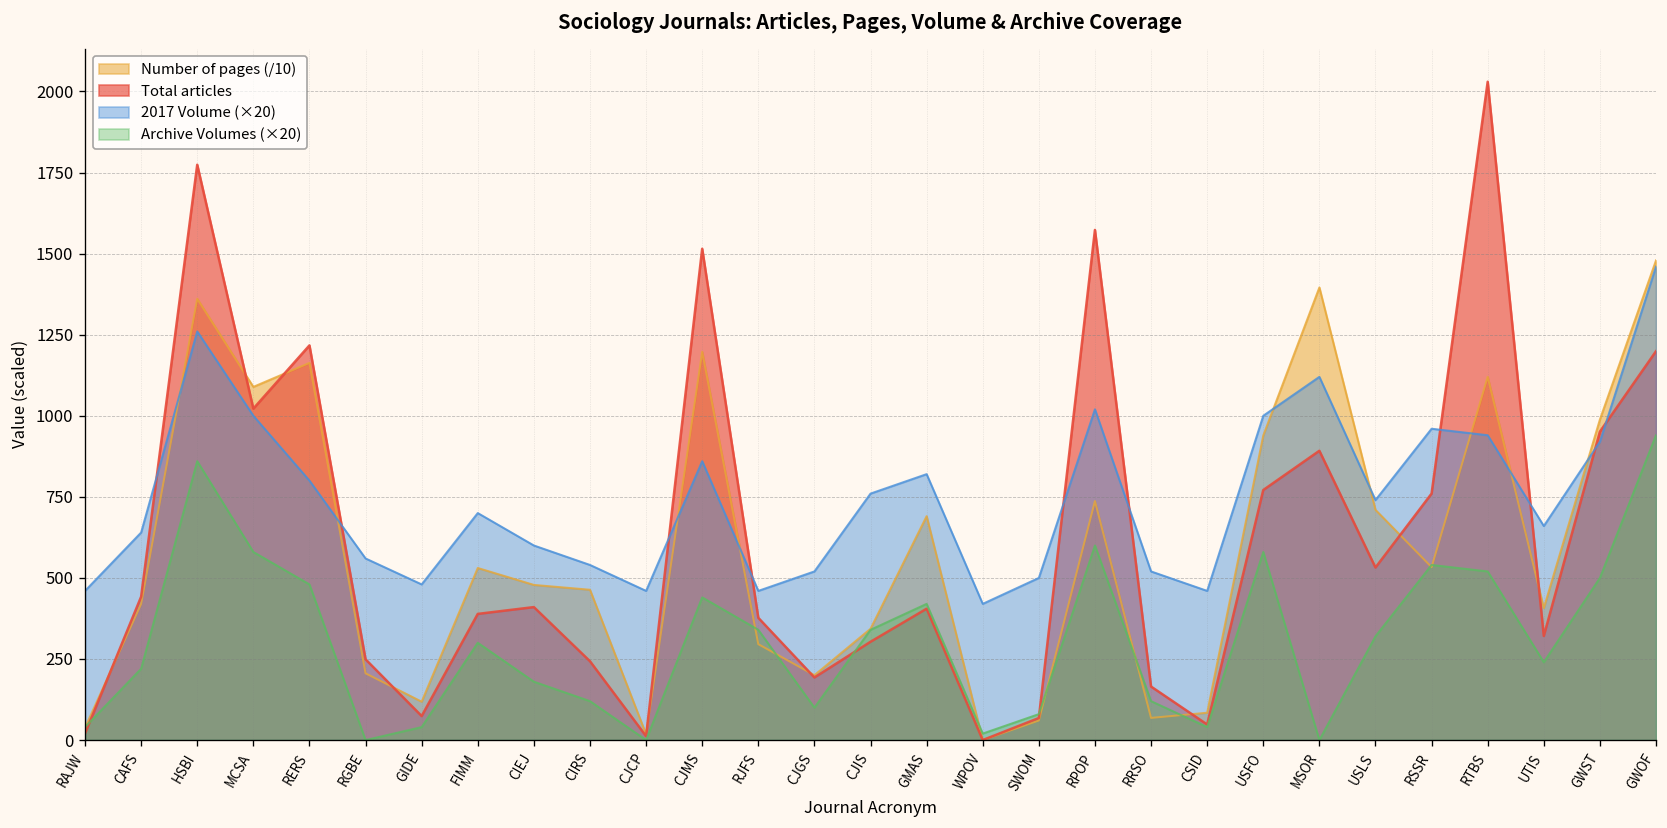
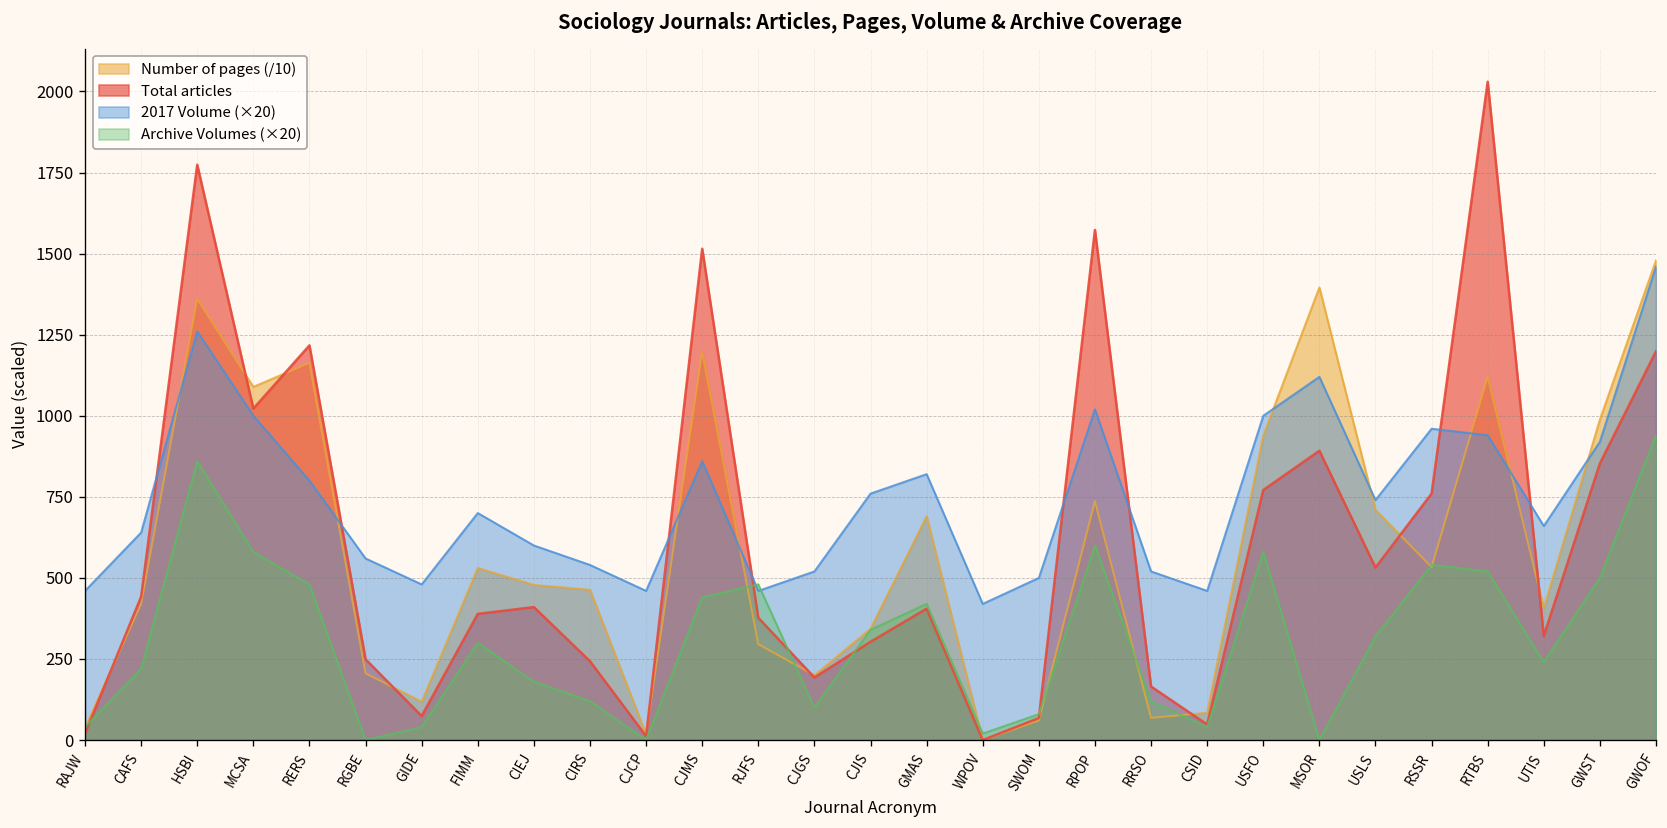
Archive Volumes (×20), RJFS: 340 -> 480
Total articles, GWST: 950 -> 850
